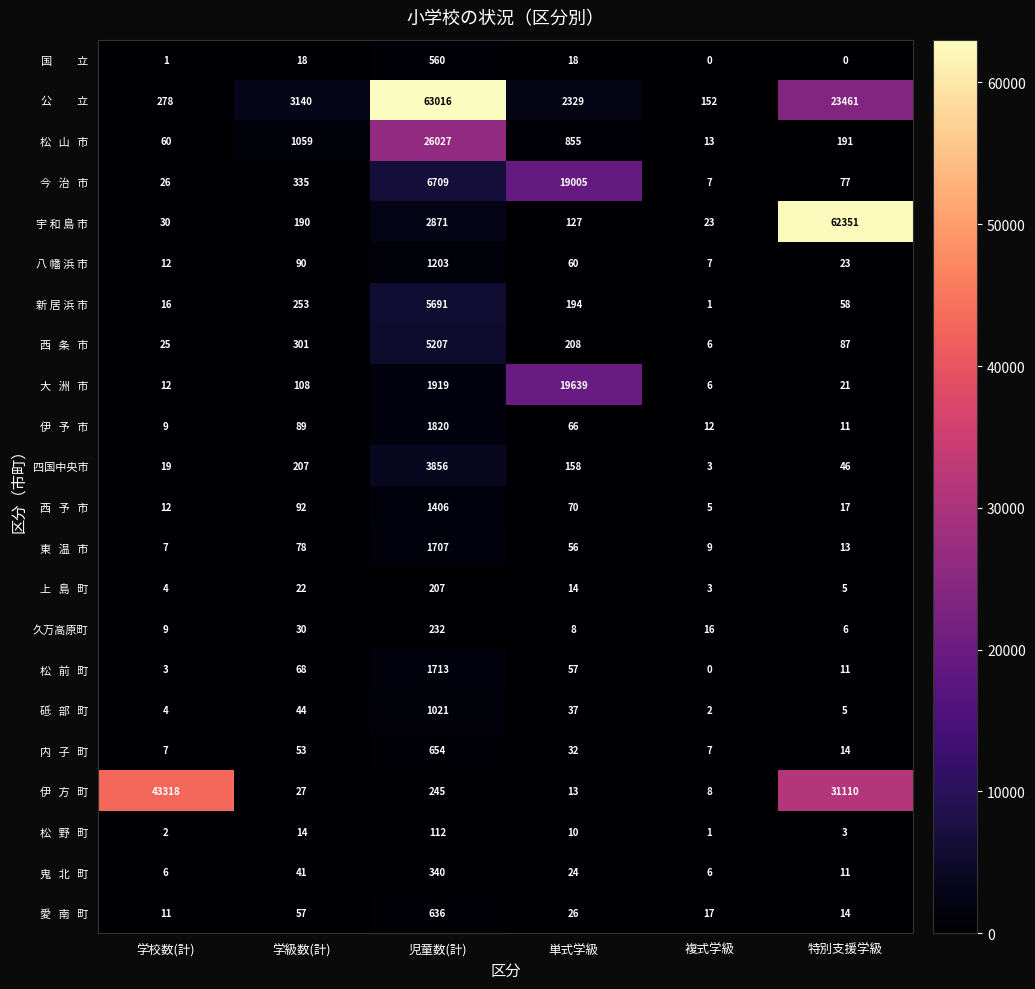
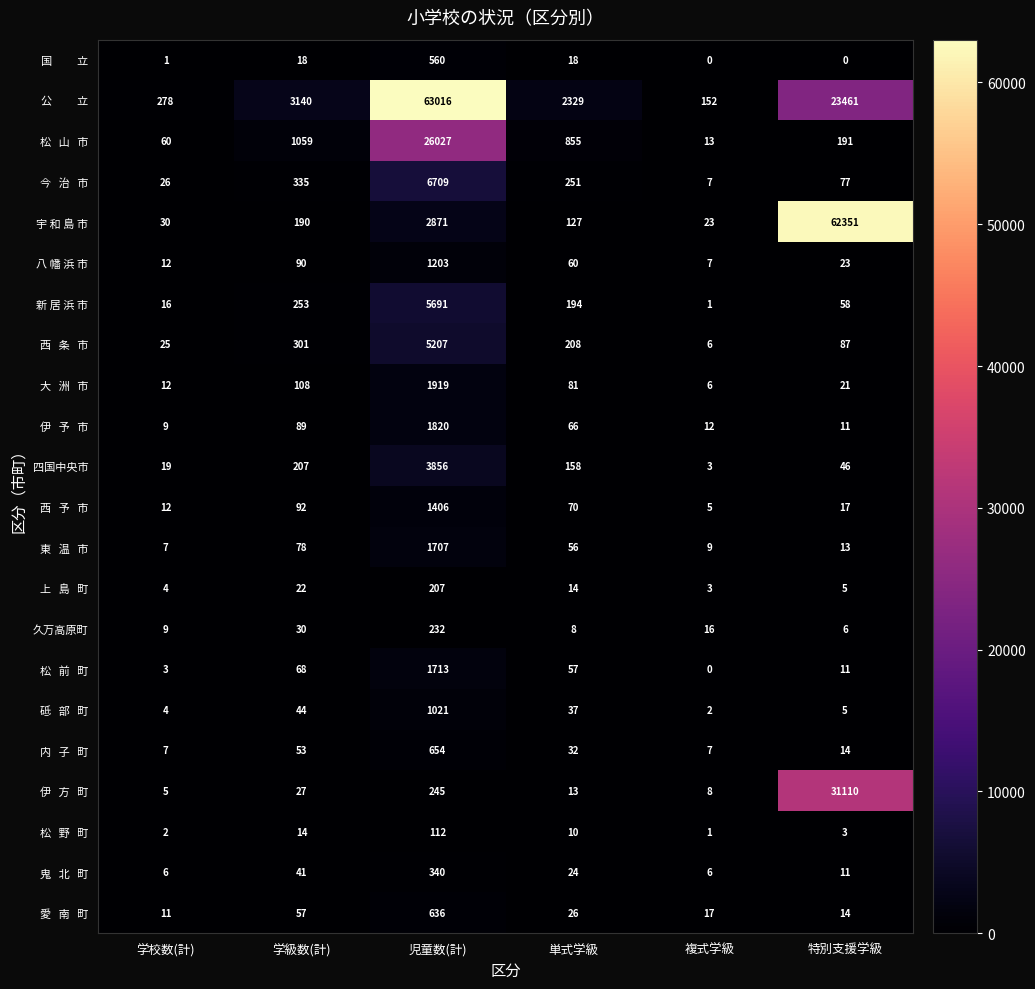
今 治 市, 単式学級: 19005 -> 251
大 洲 市, 単式学級: 19639 -> 81
伊 方 町, 学校数(計): 43318 -> 5
